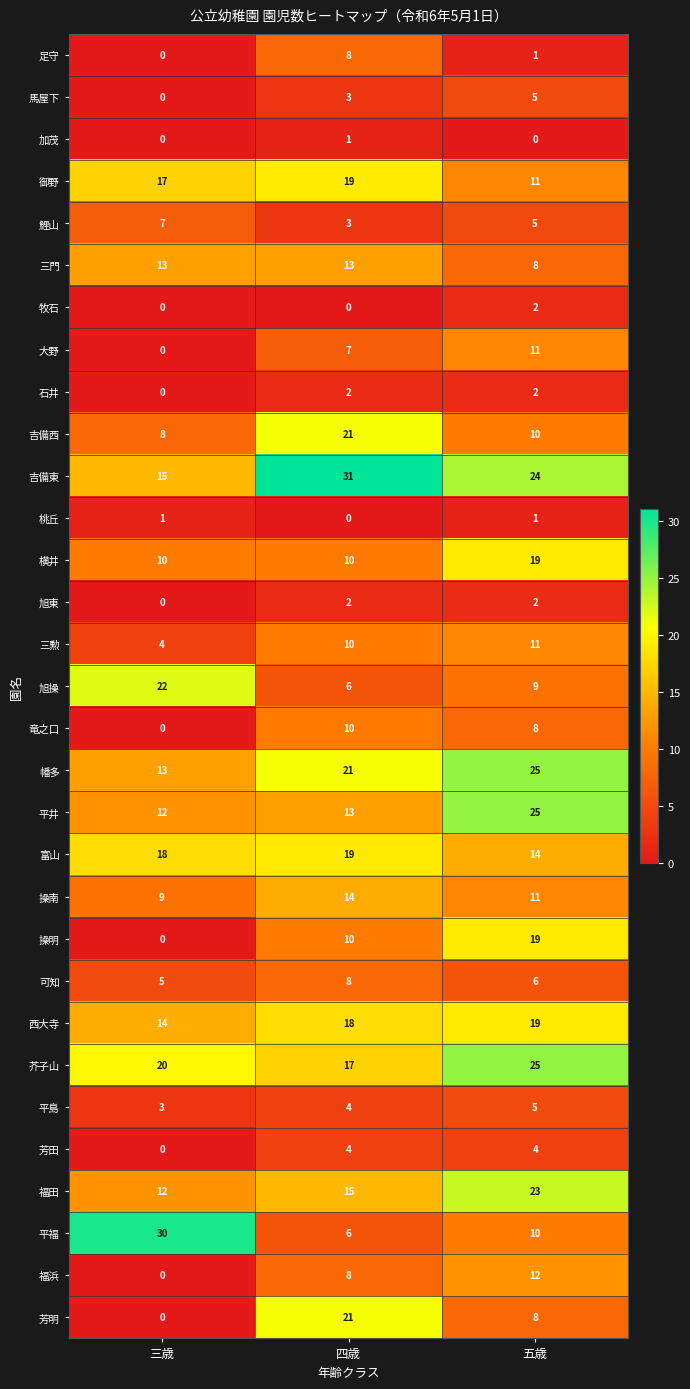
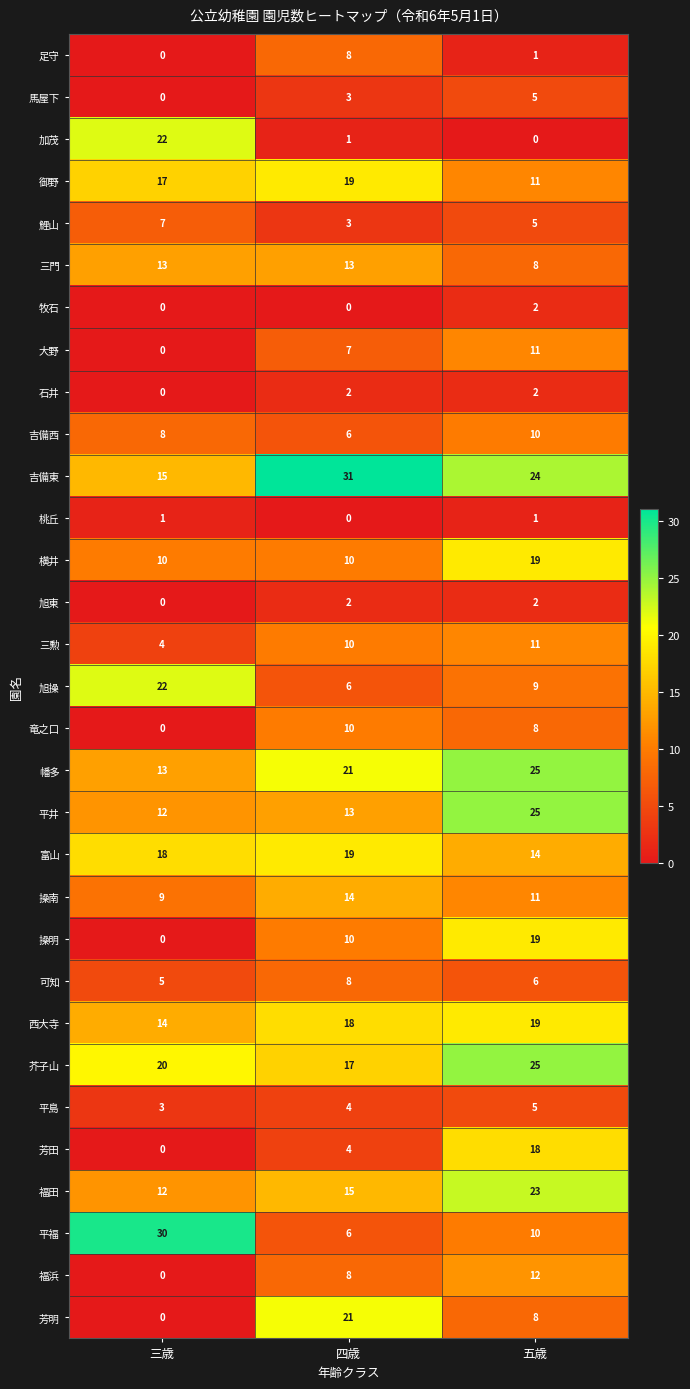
加茂, 三歳: 0 -> 22
吉備西, 四歳: 21 -> 6
芳田, 五歳: 4 -> 18
